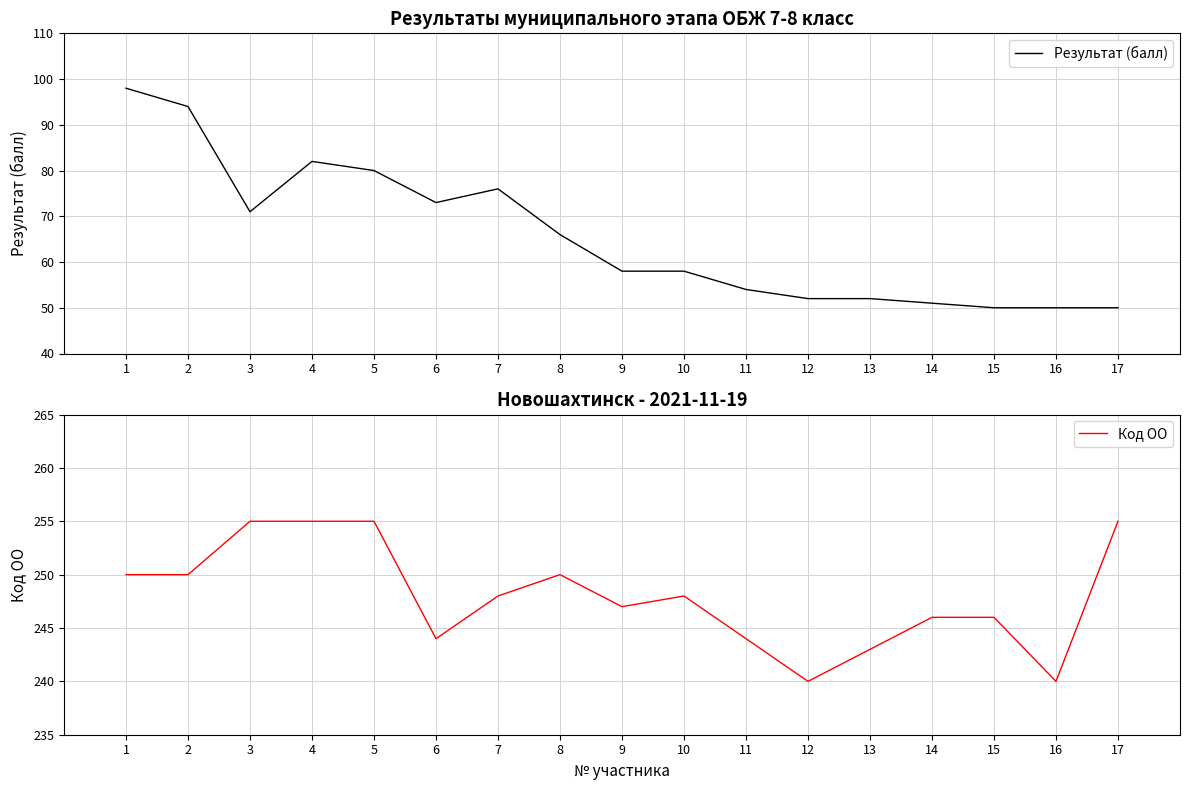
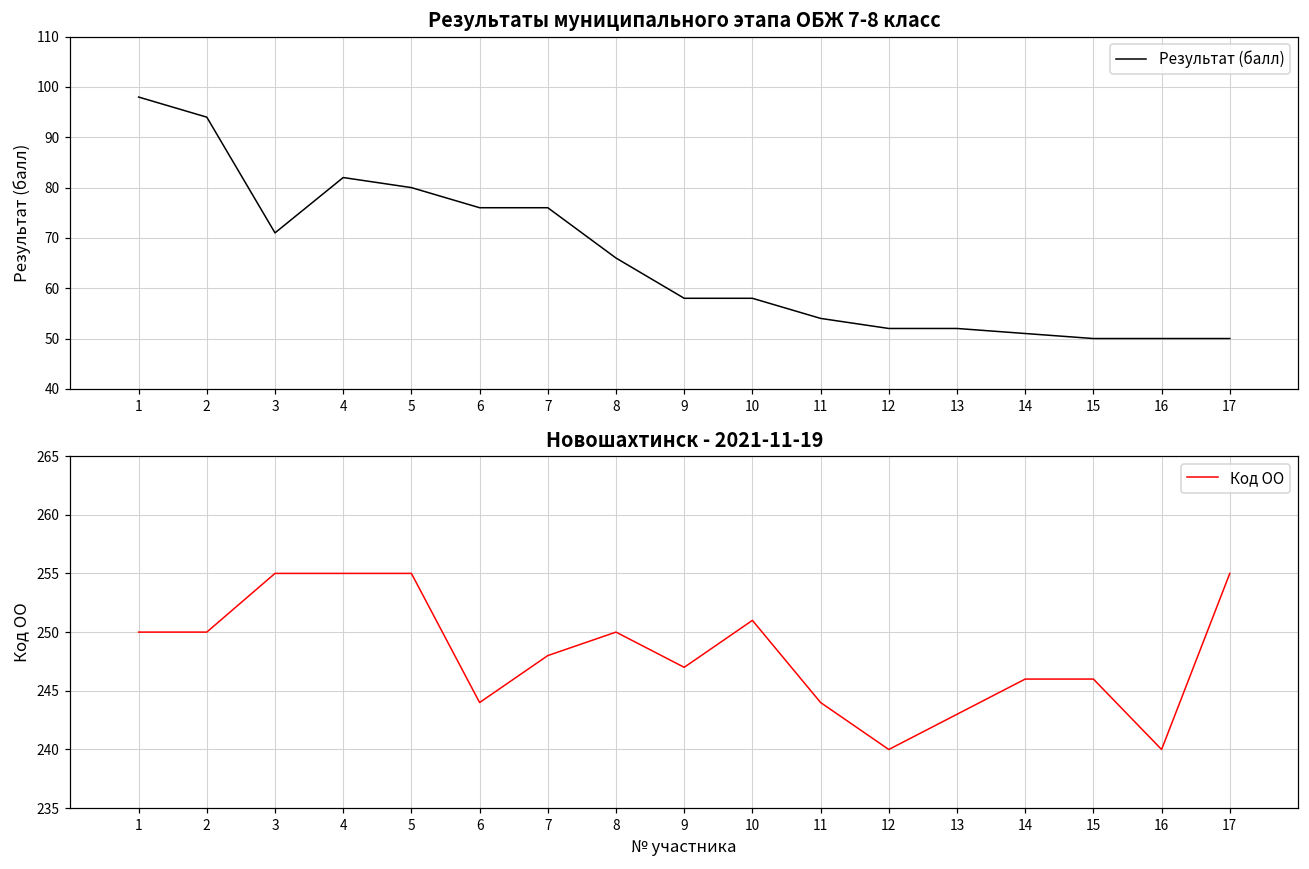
Результаты муниципального этапа ОБЖ 7-8 класс, 6: 73 -> 76
Новошахтинск - 2021-11-19, 10: 248 -> 251
